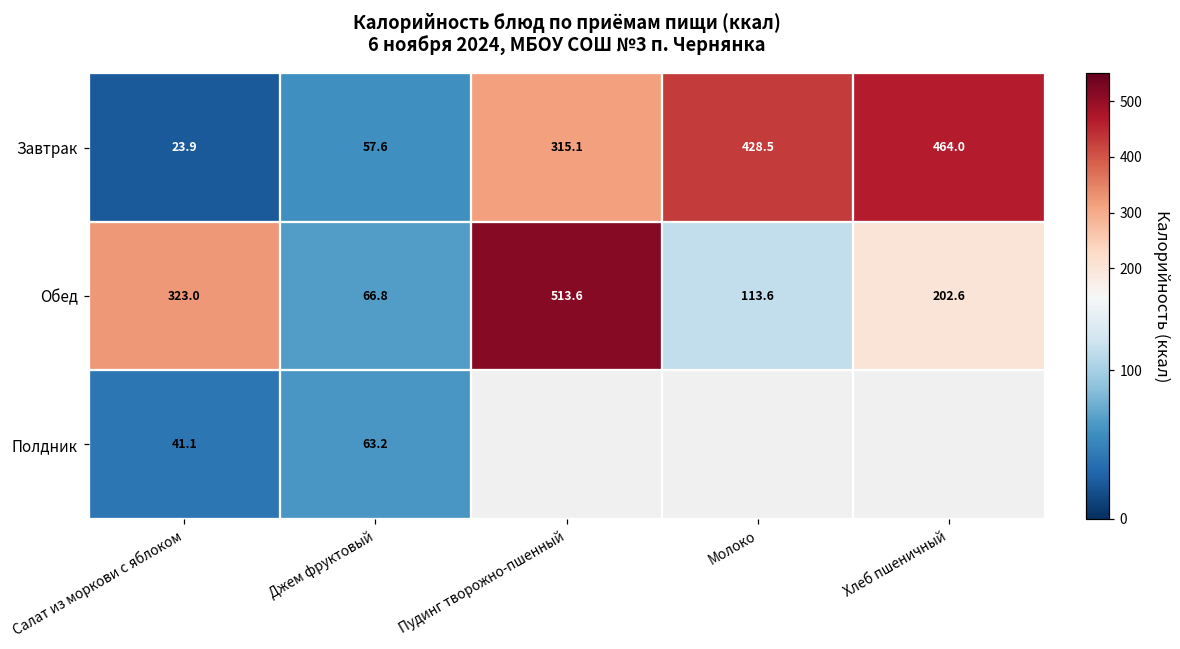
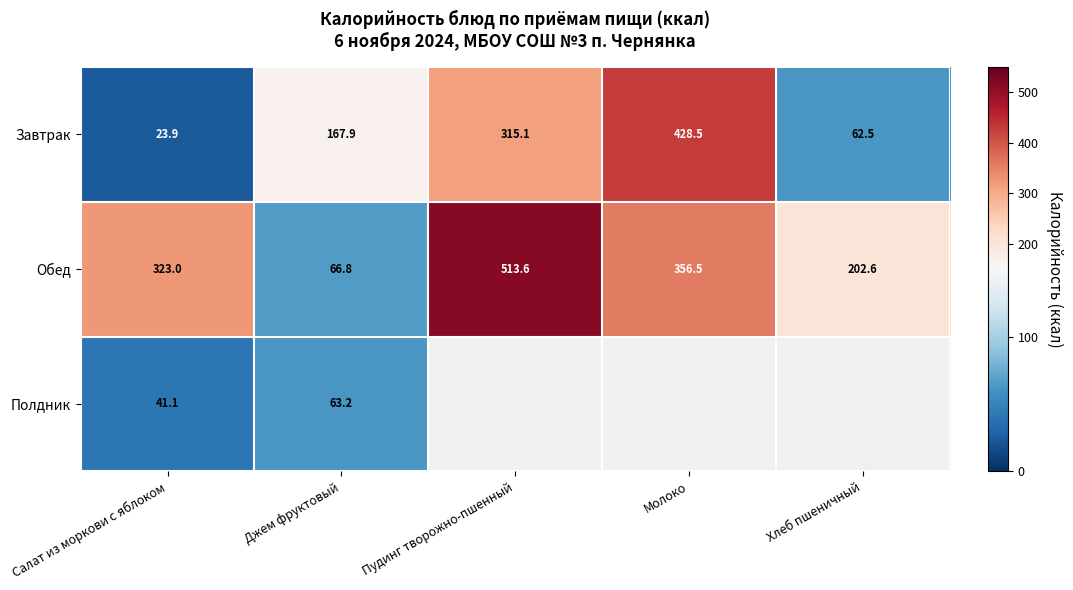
Завтрак, Джем фруктовый: 57.6 -> 167.9
Завтрак, Хлеб пшеничный: 464.0 -> 62.5
Обед, Молоко: 113.6 -> 356.5
